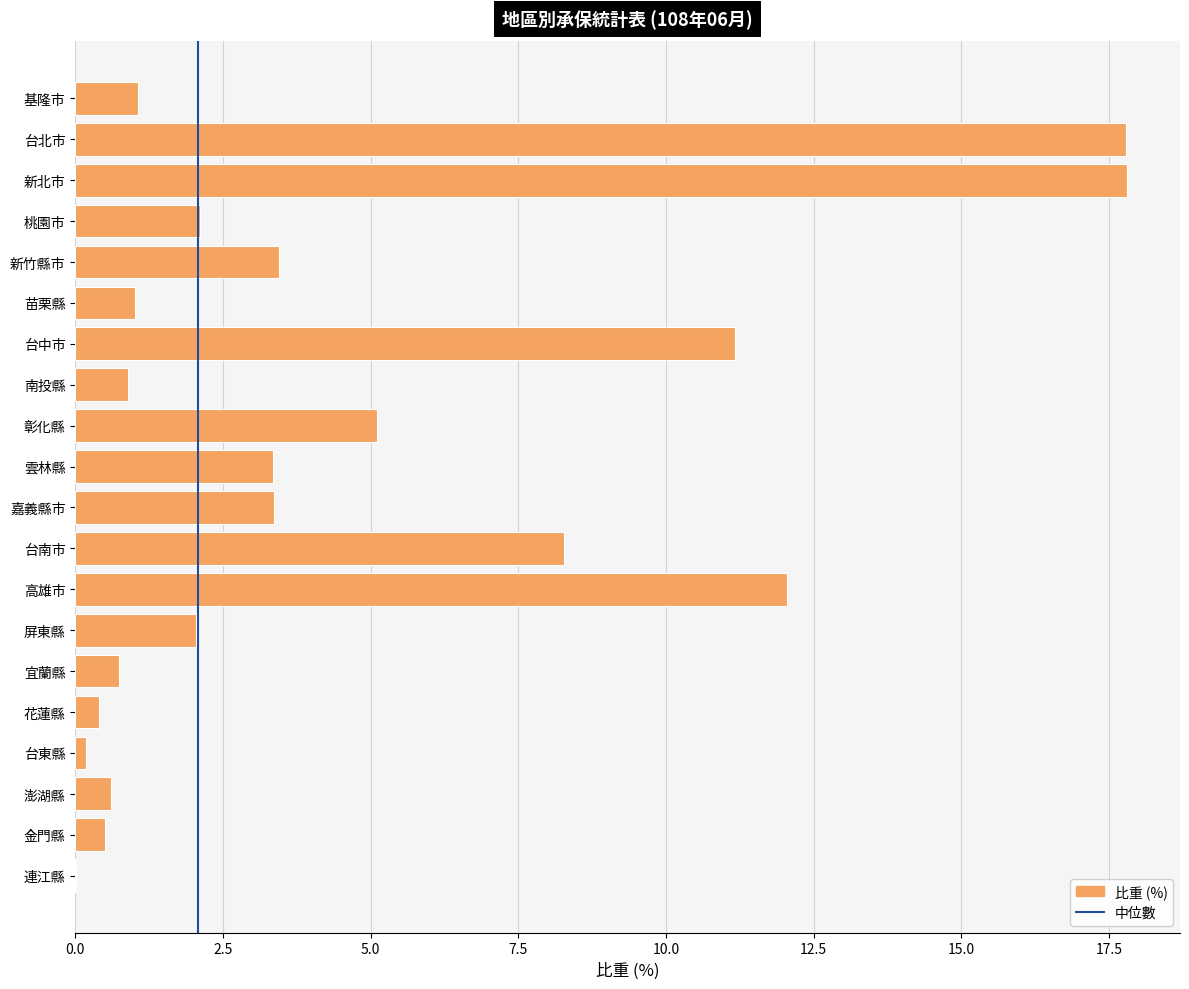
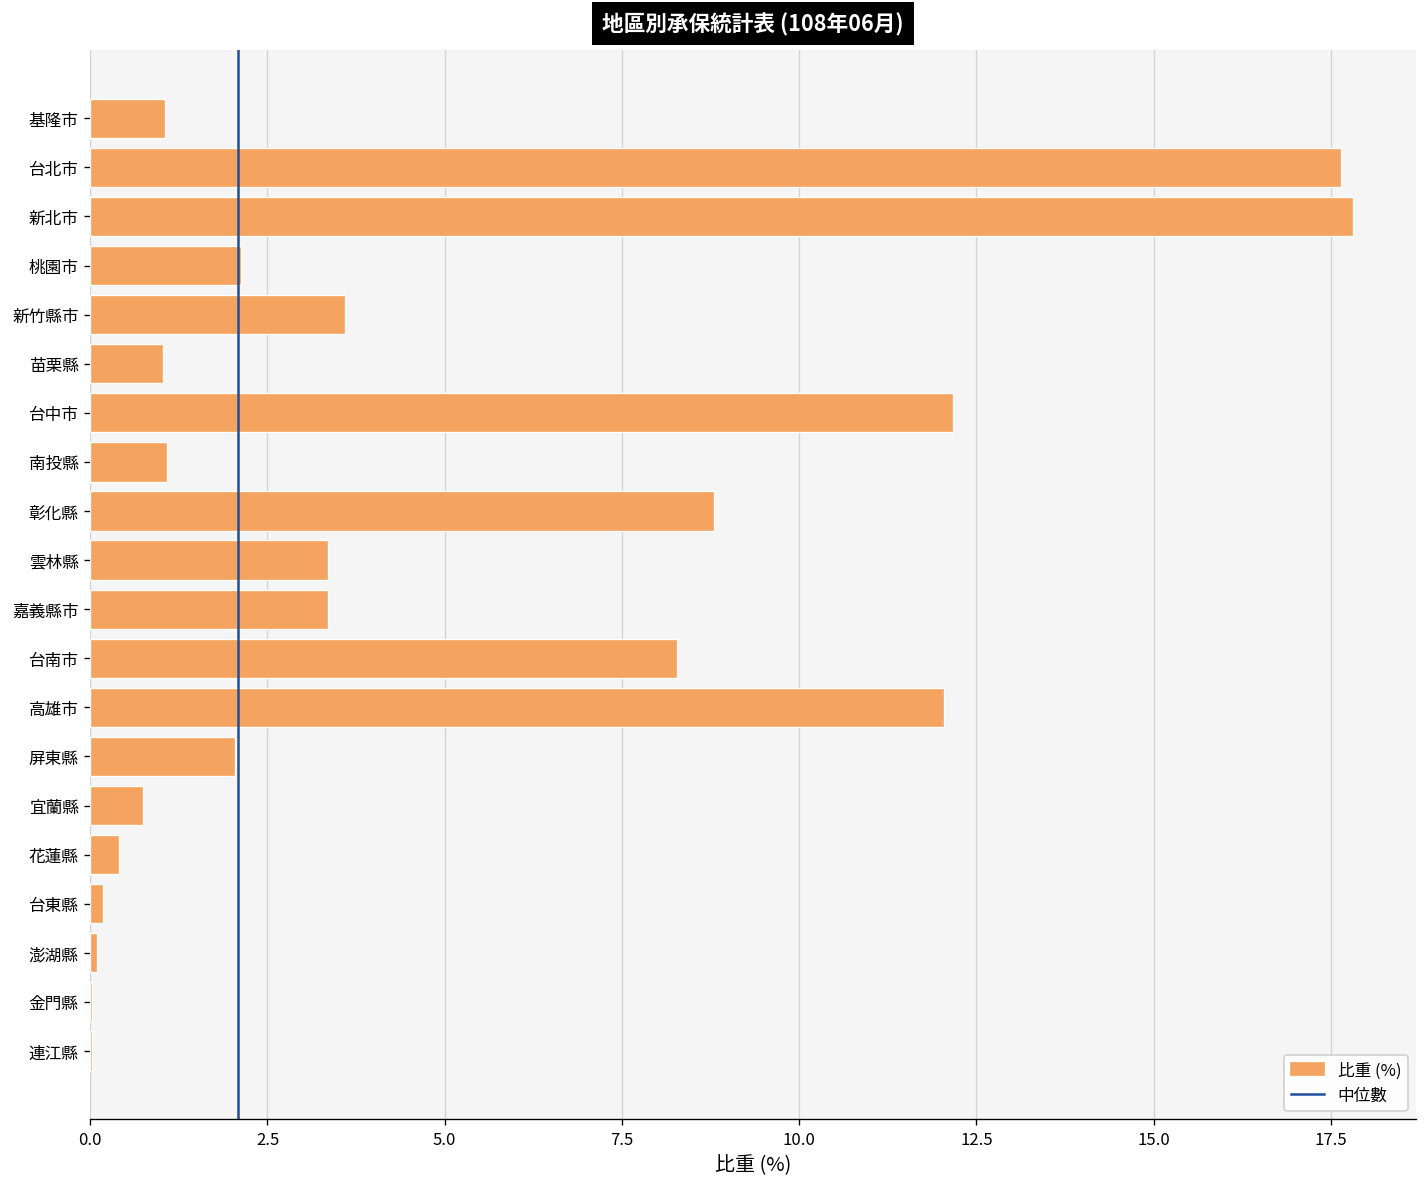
台北市: 17.8 -> 17.6
新竹縣市: 3.5 -> 3.6
台中市: 11.2 -> 12.2
南投縣: 0.9 -> 1.1
彰化縣: 5.1 -> 8.8
澎湖縣: 0.6 -> 0.1
金門縣: 0.5 -> 0.0
